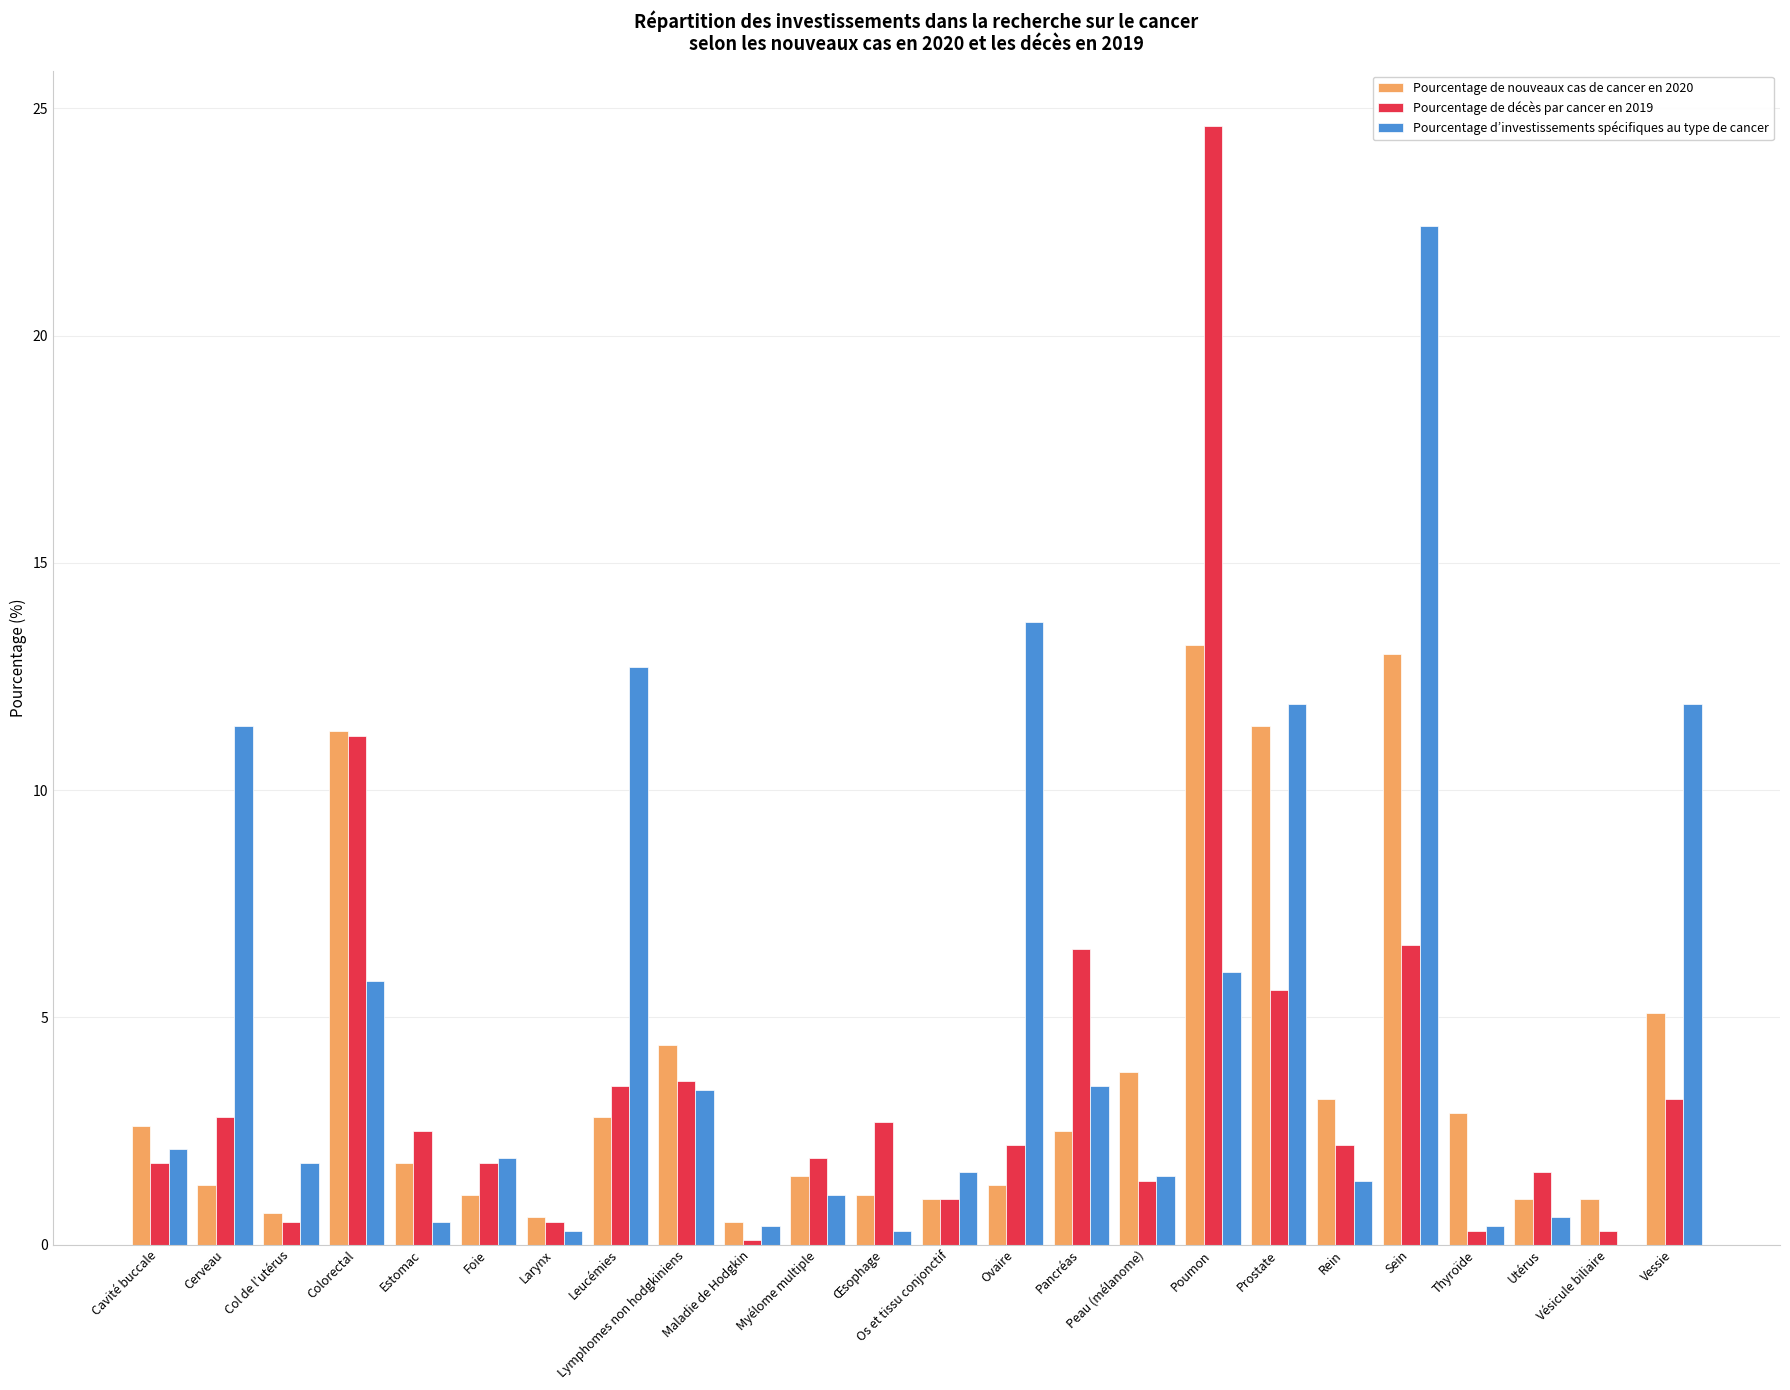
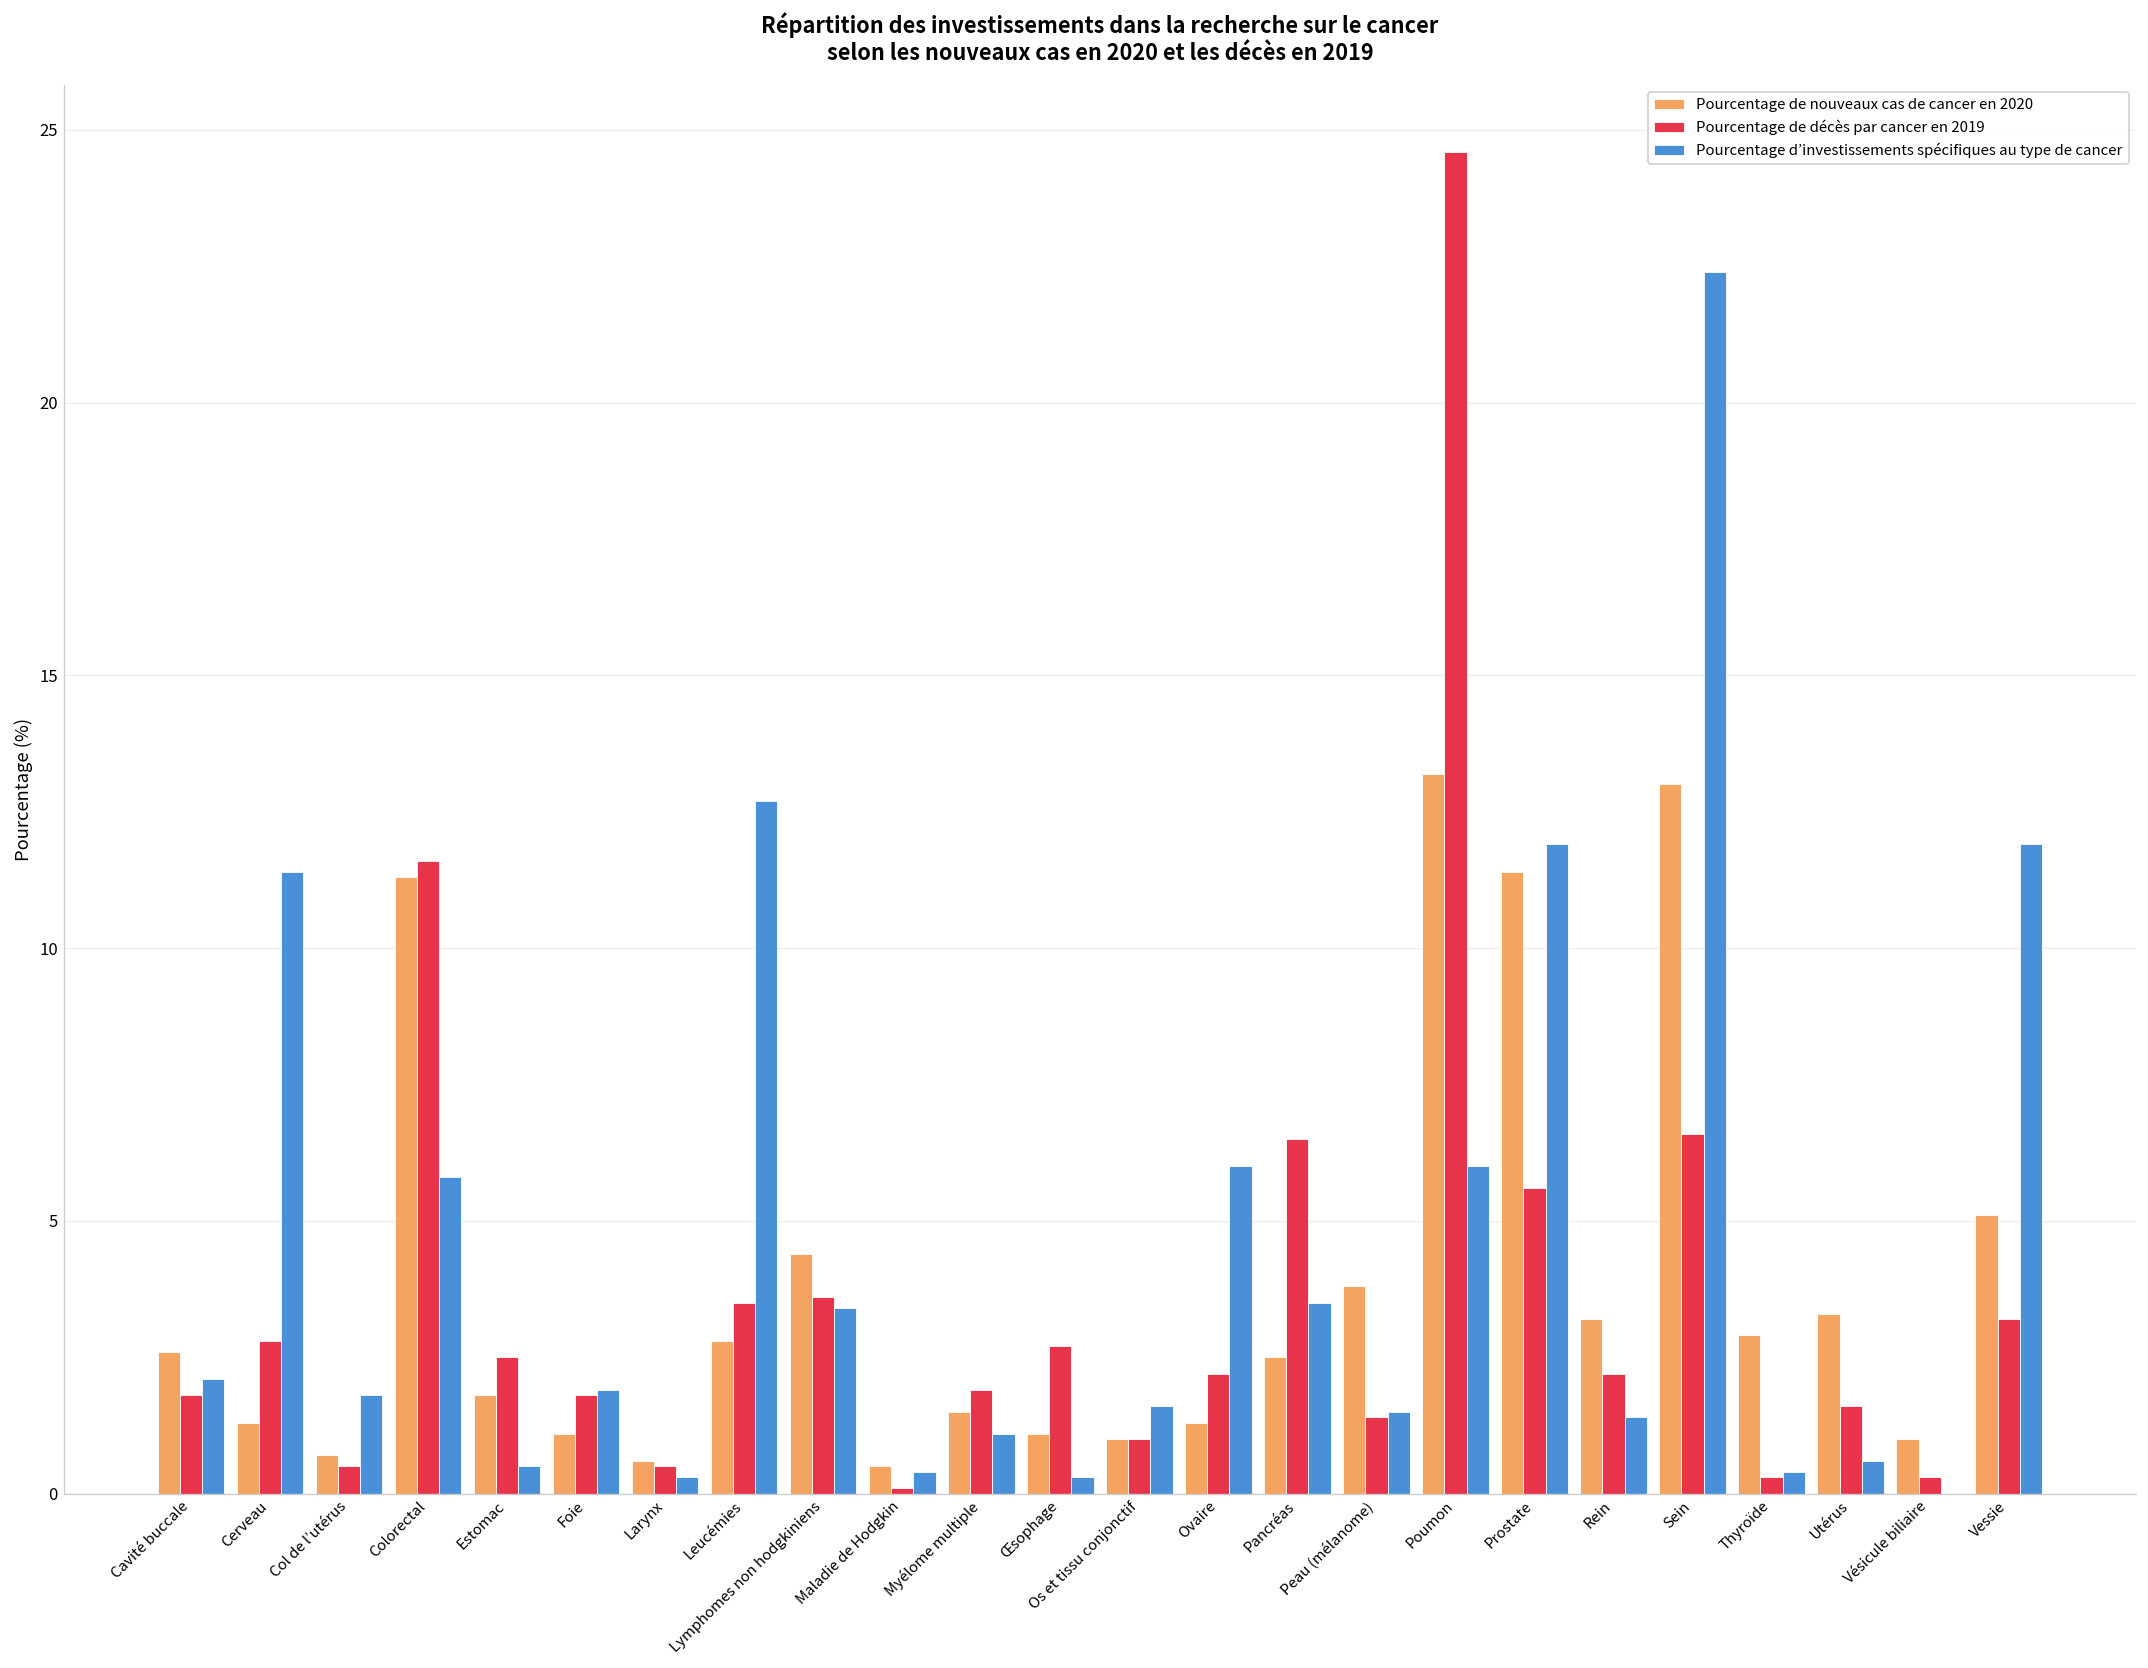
Pourcentage de décès par cancer en 2019, Colorectal: 11.2 -> 11.6
Pourcentage d’investissements spécifiques au type de cancer, Ovaire: 13.7 -> 6.0
Pourcentage de nouveaux cas de cancer en 2020, Utérus: 1.0 -> 3.3
